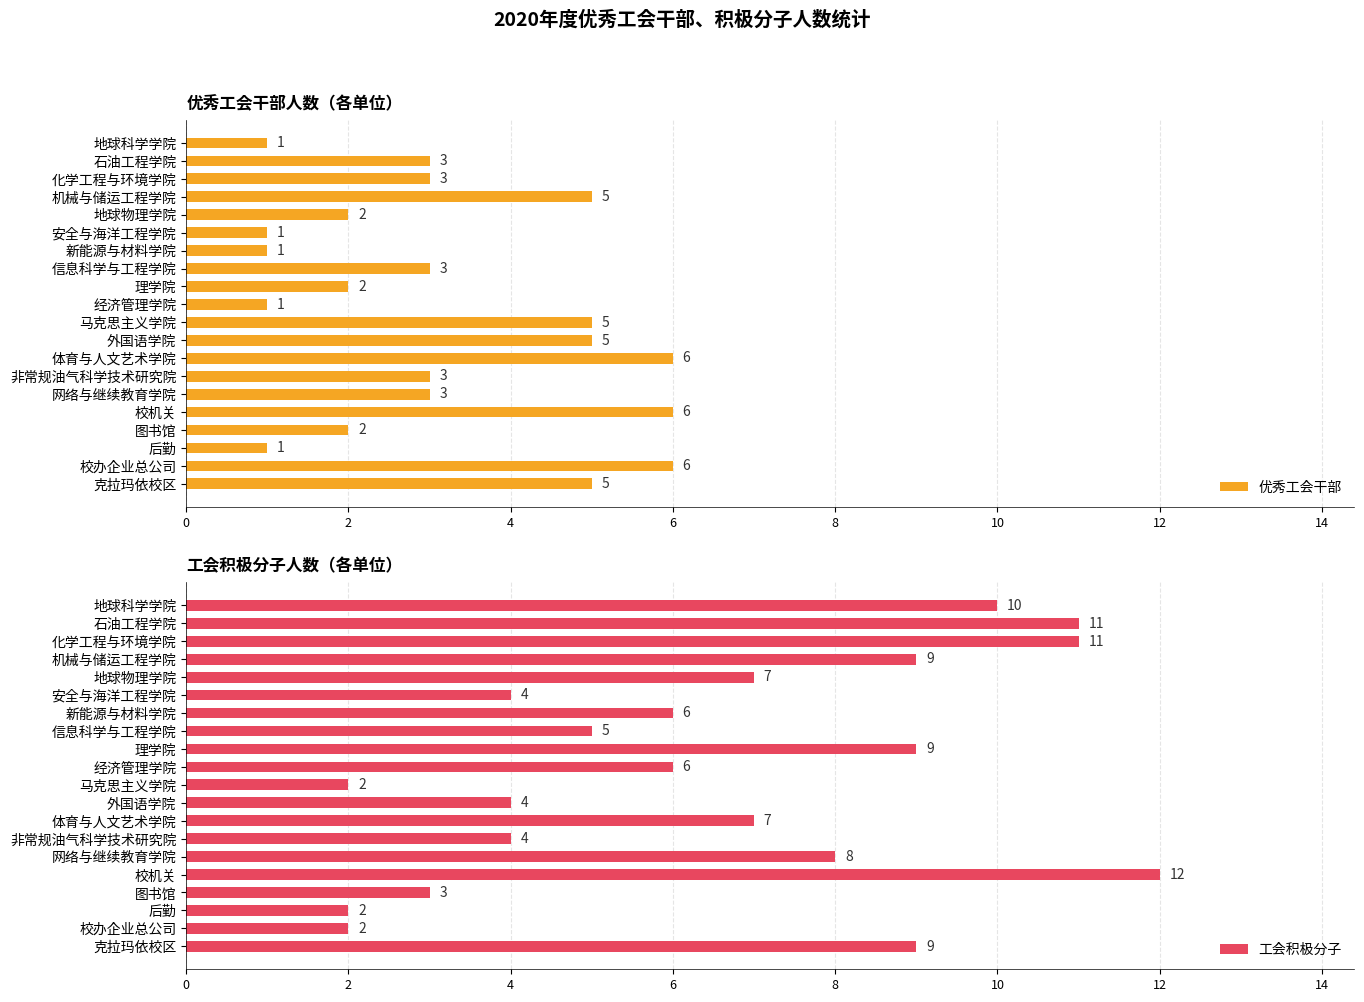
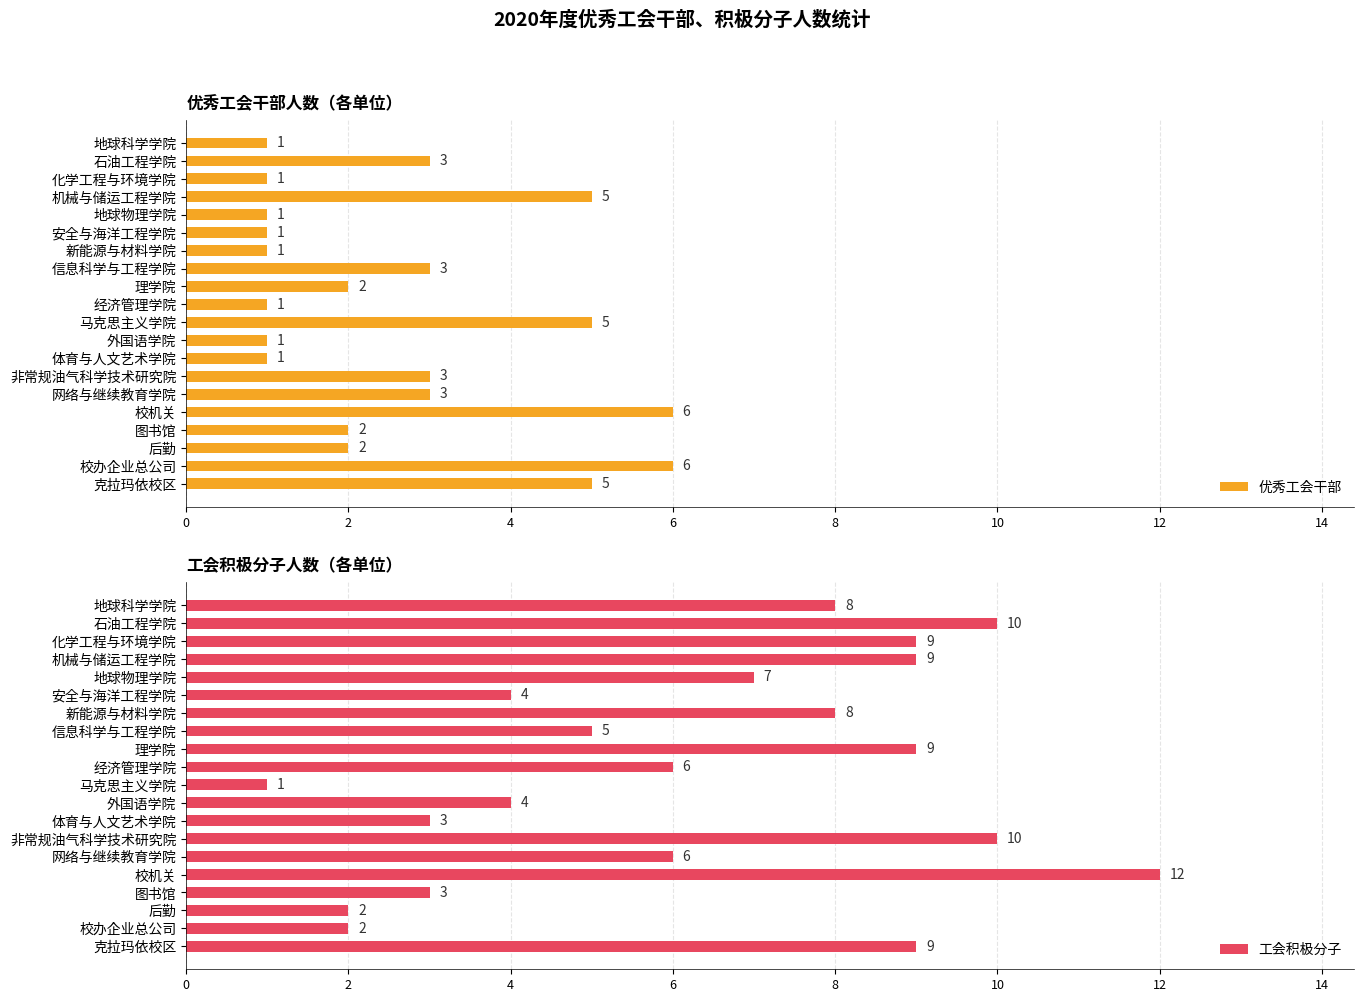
优秀工会干部人数（各单位）, 化学工程与环境学院: 3 -> 1
优秀工会干部人数（各单位）, 地球物理学院: 2 -> 1
优秀工会干部人数（各单位）, 外国语学院: 5 -> 1
优秀工会干部人数（各单位）, 体育与人文艺术学院: 6 -> 1
优秀工会干部人数（各单位）, 后勤: 1 -> 2
工会积极分子人数（各单位）, 地球科学学院: 10 -> 8
工会积极分子人数（各单位）, 石油工程学院: 11 -> 10
工会积极分子人数（各单位）, 化学工程与环境学院: 11 -> 9
工会积极分子人数（各单位）, 新能源与材料学院: 6 -> 8
工会积极分子人数（各单位）, 马克思主义学院: 2 -> 1
工会积极分子人数（各单位）, 体育与人文艺术学院: 7 -> 3
工会积极分子人数（各单位）, 非常规油气科学技术研究院: 4 -> 10
工会积极分子人数（各单位）, 网络与继续教育学院: 8 -> 6
